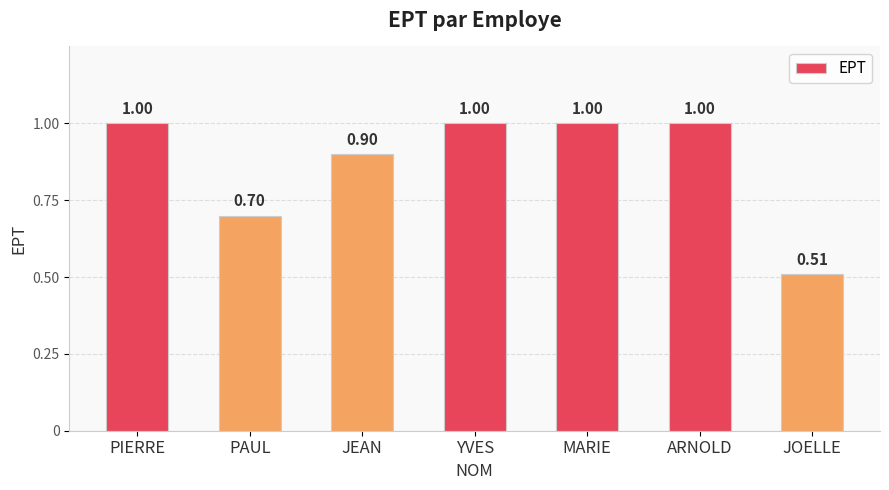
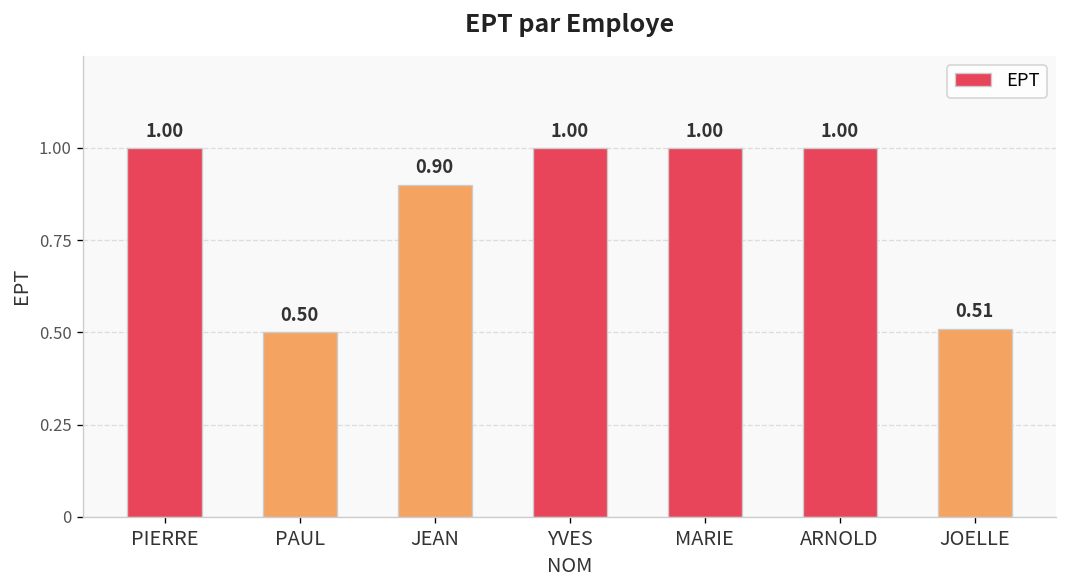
PAUL: 0.70 -> 0.50
